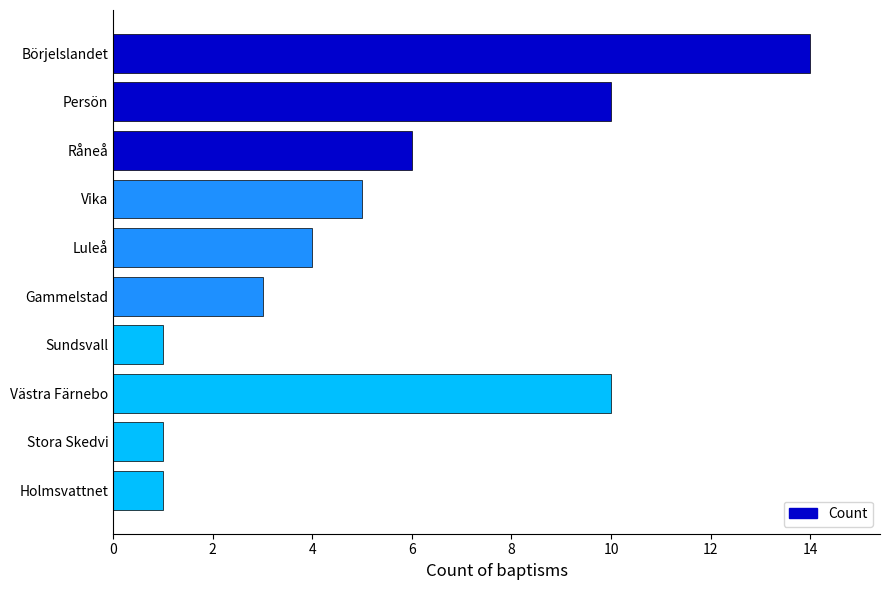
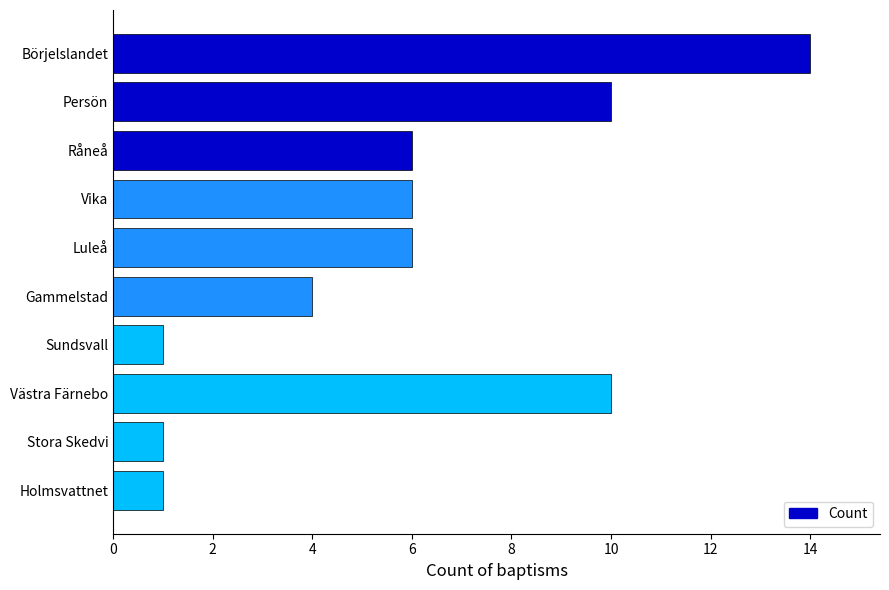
Vika: 5 -> 6
Luleå: 4 -> 6
Gammelstad: 3 -> 4
